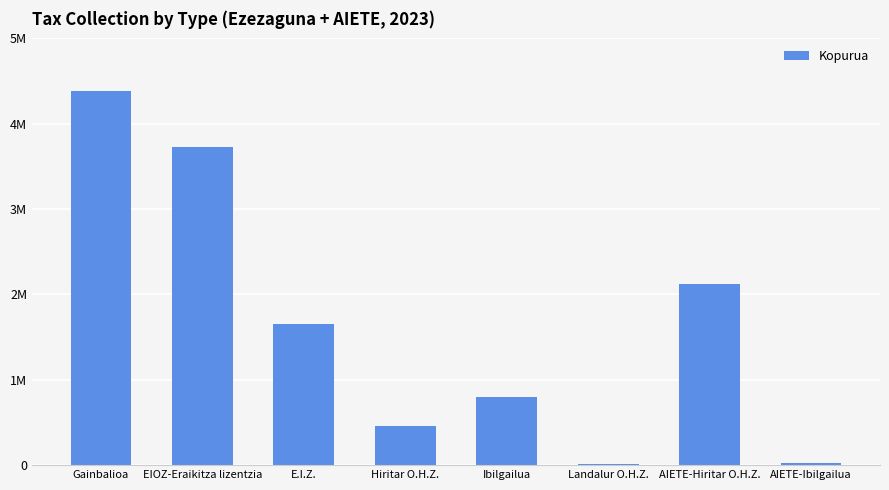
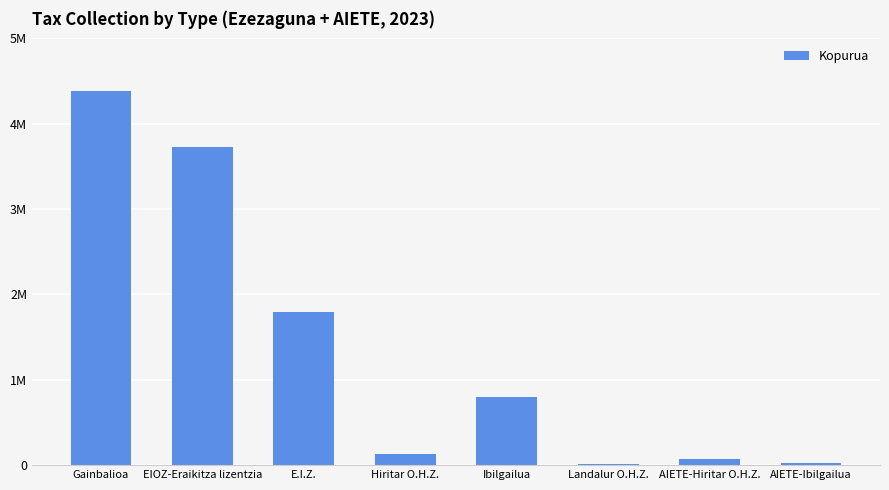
E.I.Z.: 1600000 -> 1800000
Hiritar O.H.Z.: 500000 -> 100000
AIETE-Hiritar O.H.Z.: 2100000 -> 100000
